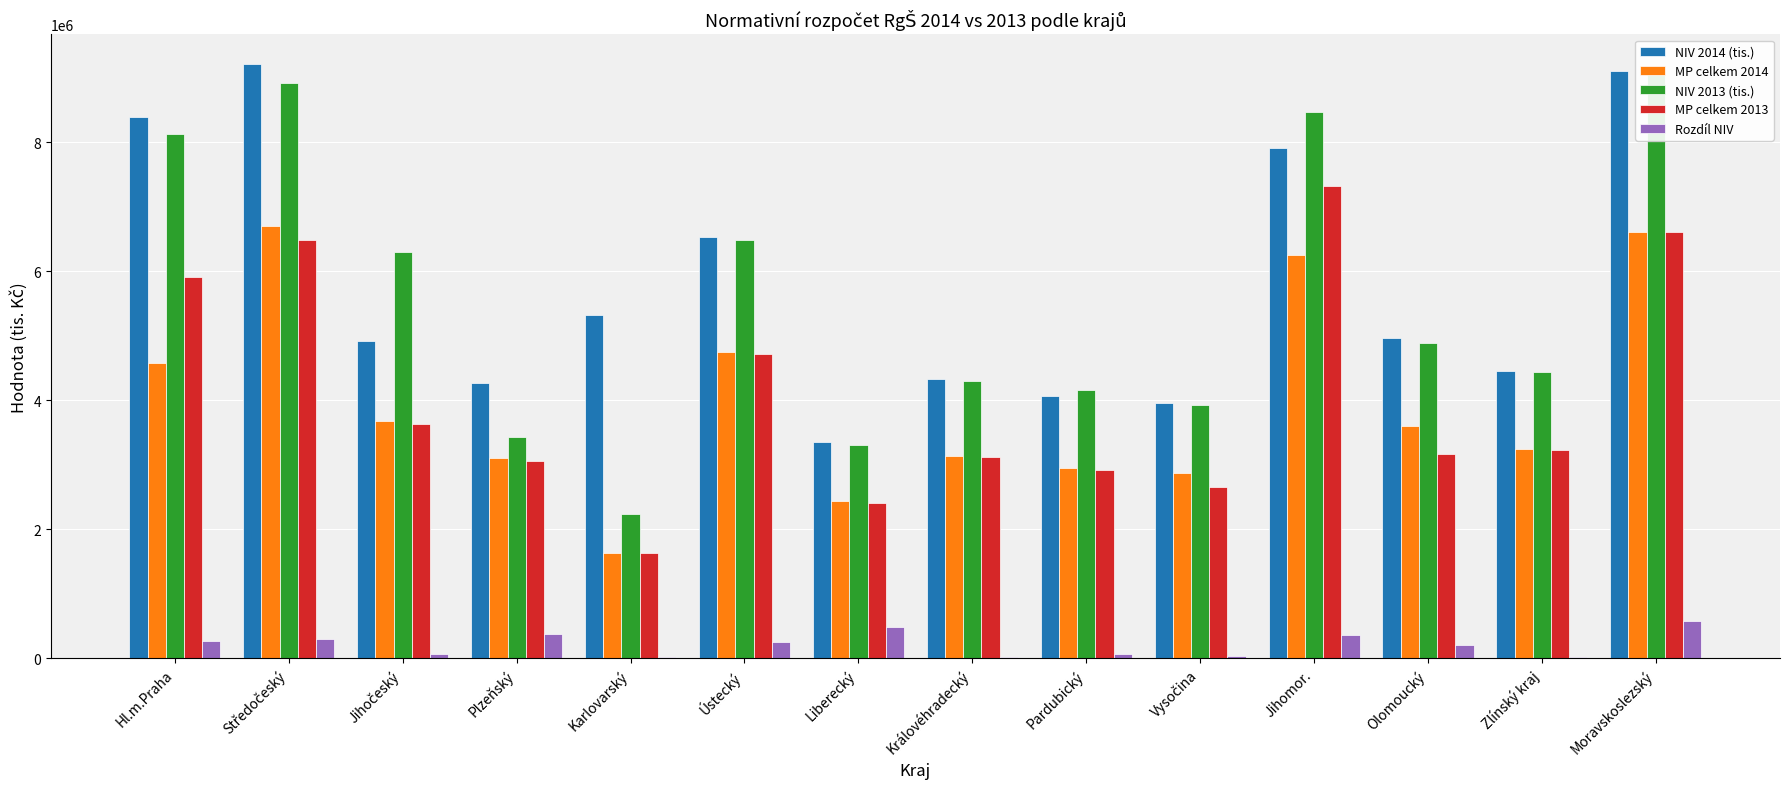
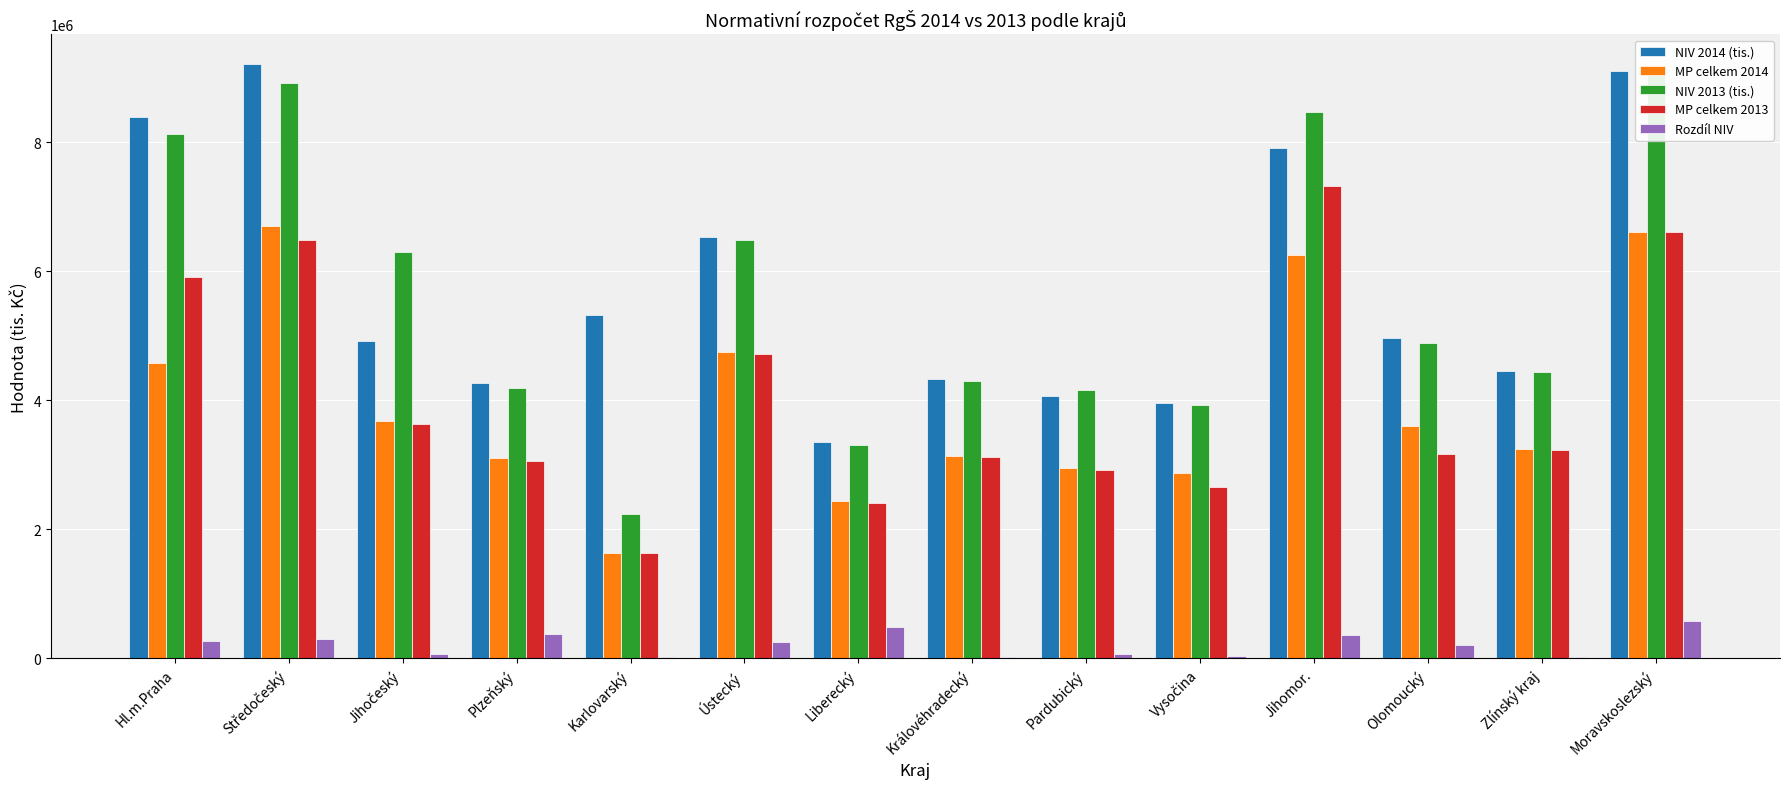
NIV 2013 (tis.), Plzeňský: 3400000 -> 4200000
